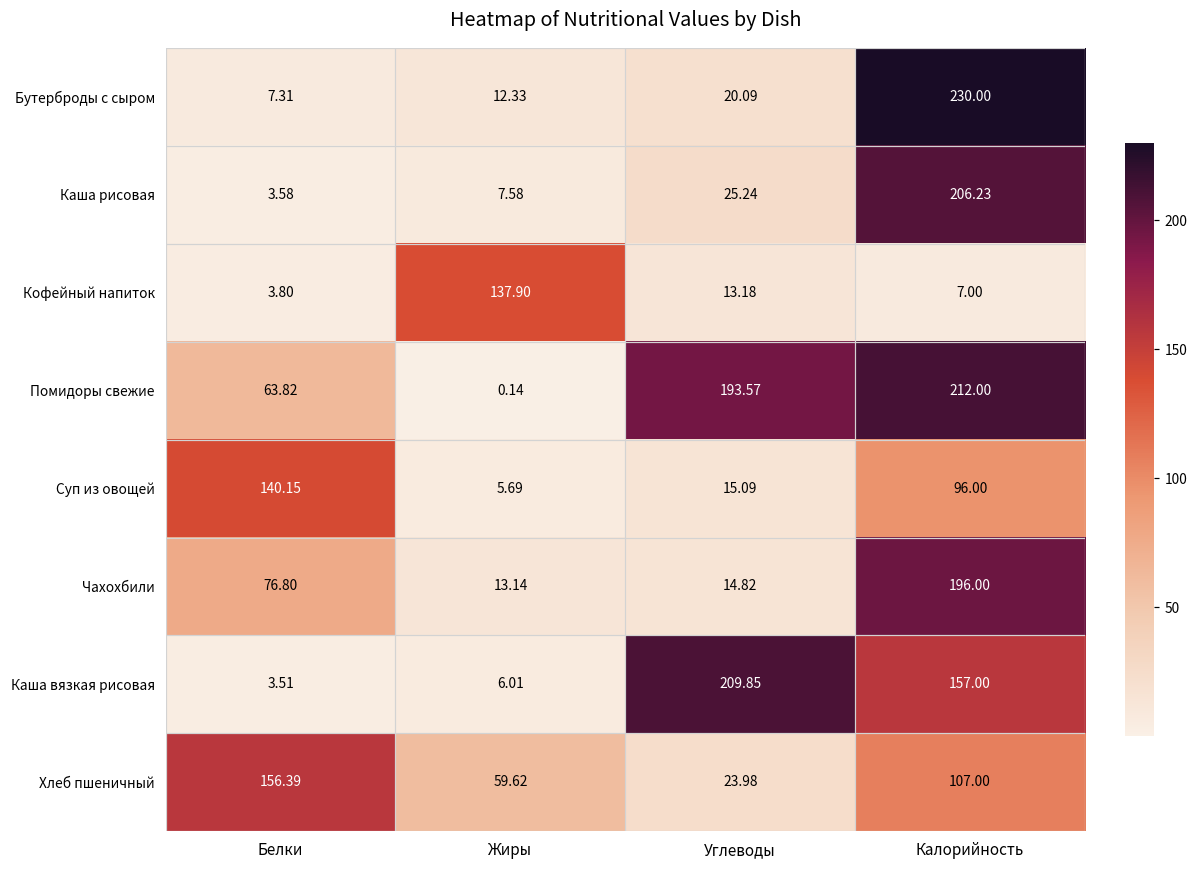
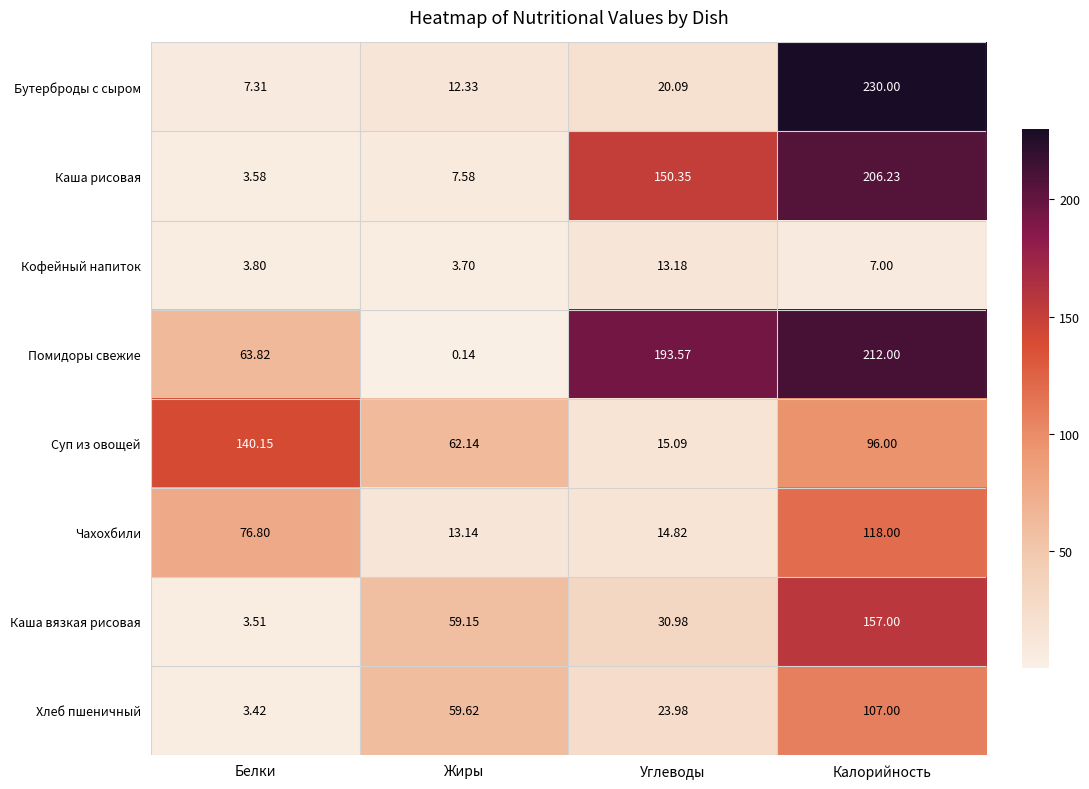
Каша рисовая, Углеводы: 25.24 -> 150.35
Кофейный напиток, Жиры: 137.90 -> 3.70
Суп из овощей, Жиры: 5.69 -> 62.14
Чахохбили, Калорийность: 196.00 -> 118.00
Каша вязкая рисовая, Жиры: 6.01 -> 59.15
Каша вязкая рисовая, Углеводы: 209.85 -> 30.98
Хлеб пшеничный, Белки: 156.39 -> 3.42
